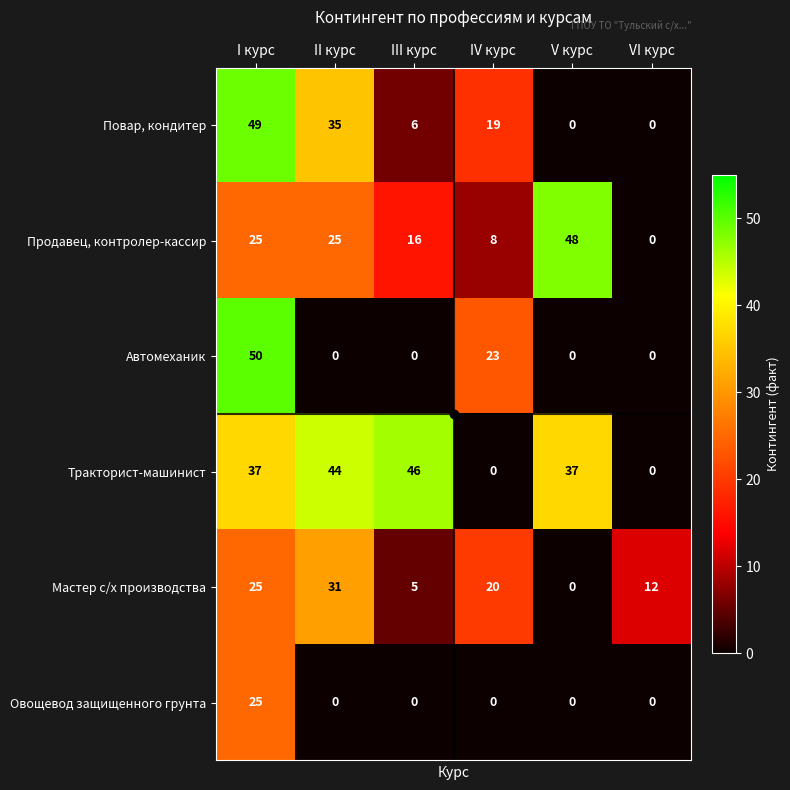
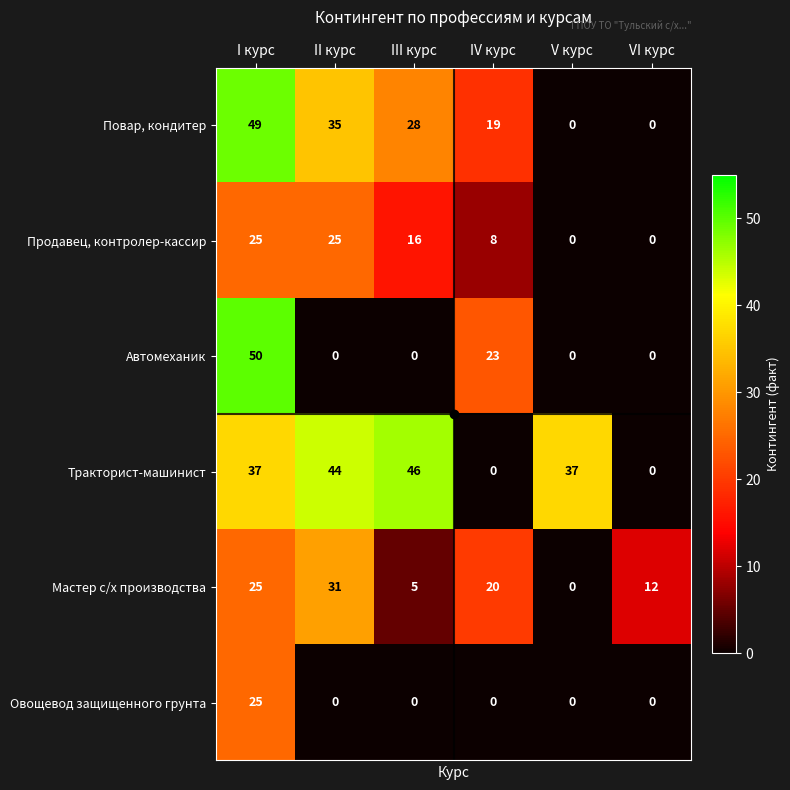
Повар, кондитер, III курс: 6 -> 28
Продавец, контролер-кассир, V курс: 48 -> 0
